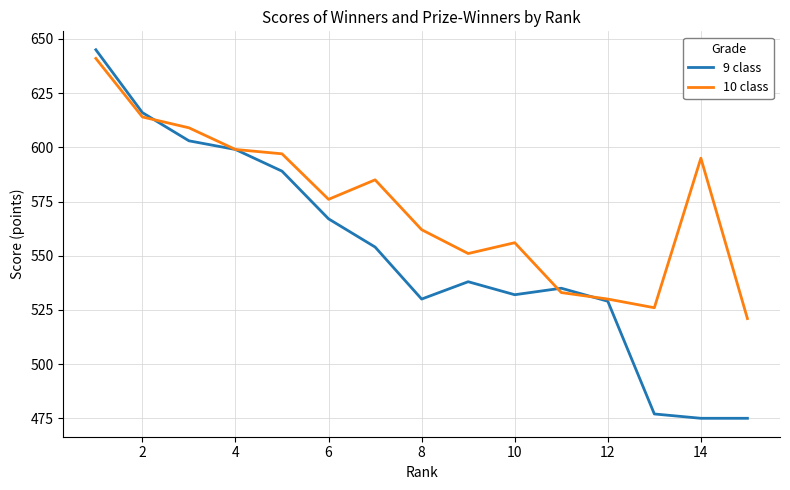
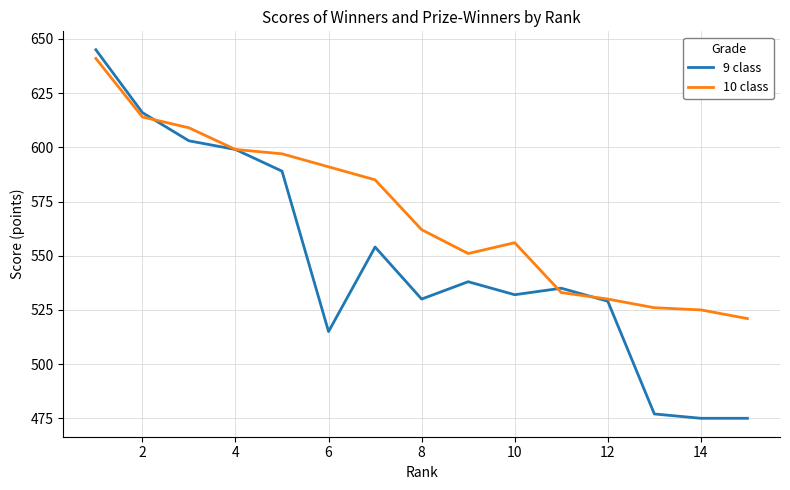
9 class, 6: 567 -> 515
10 class, 6: 576 -> 591
10 class, 14: 595 -> 525
